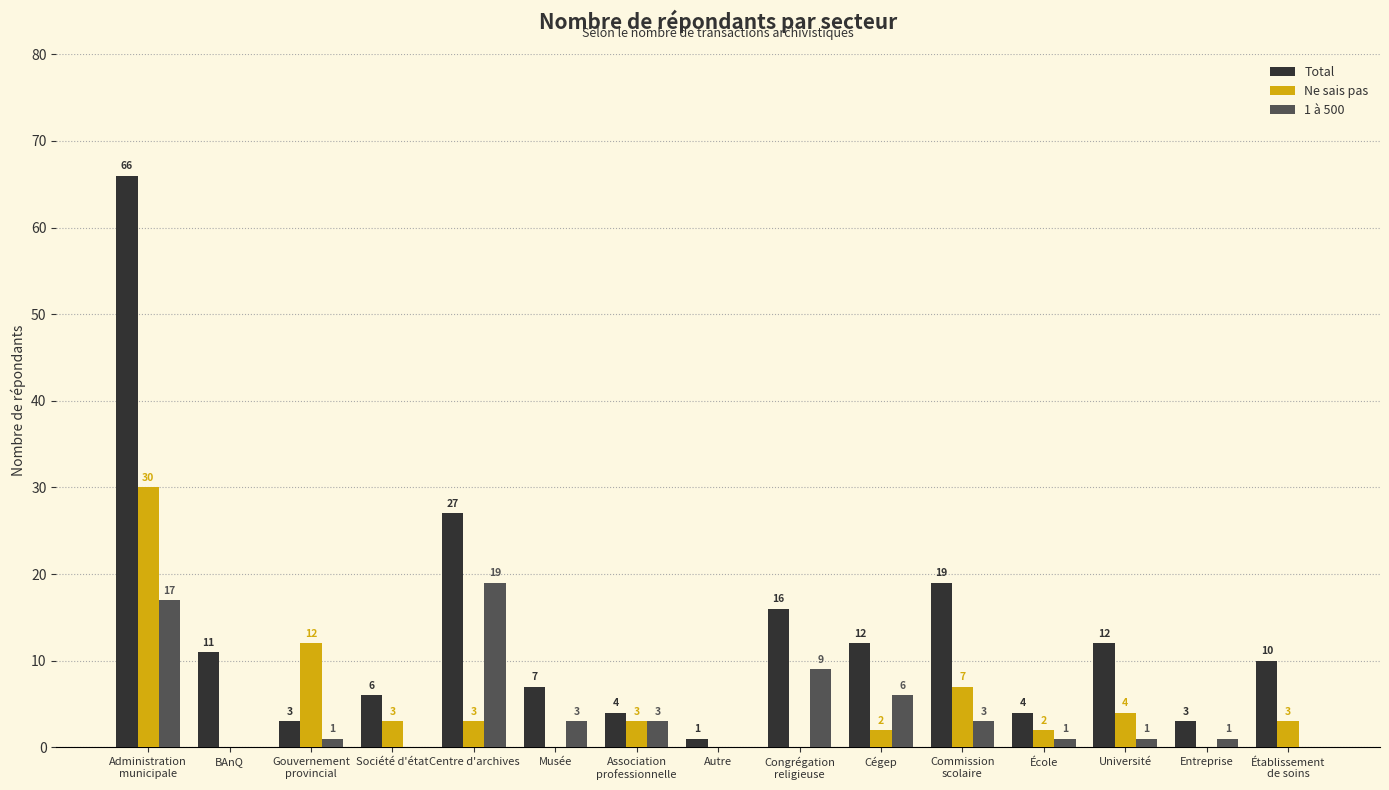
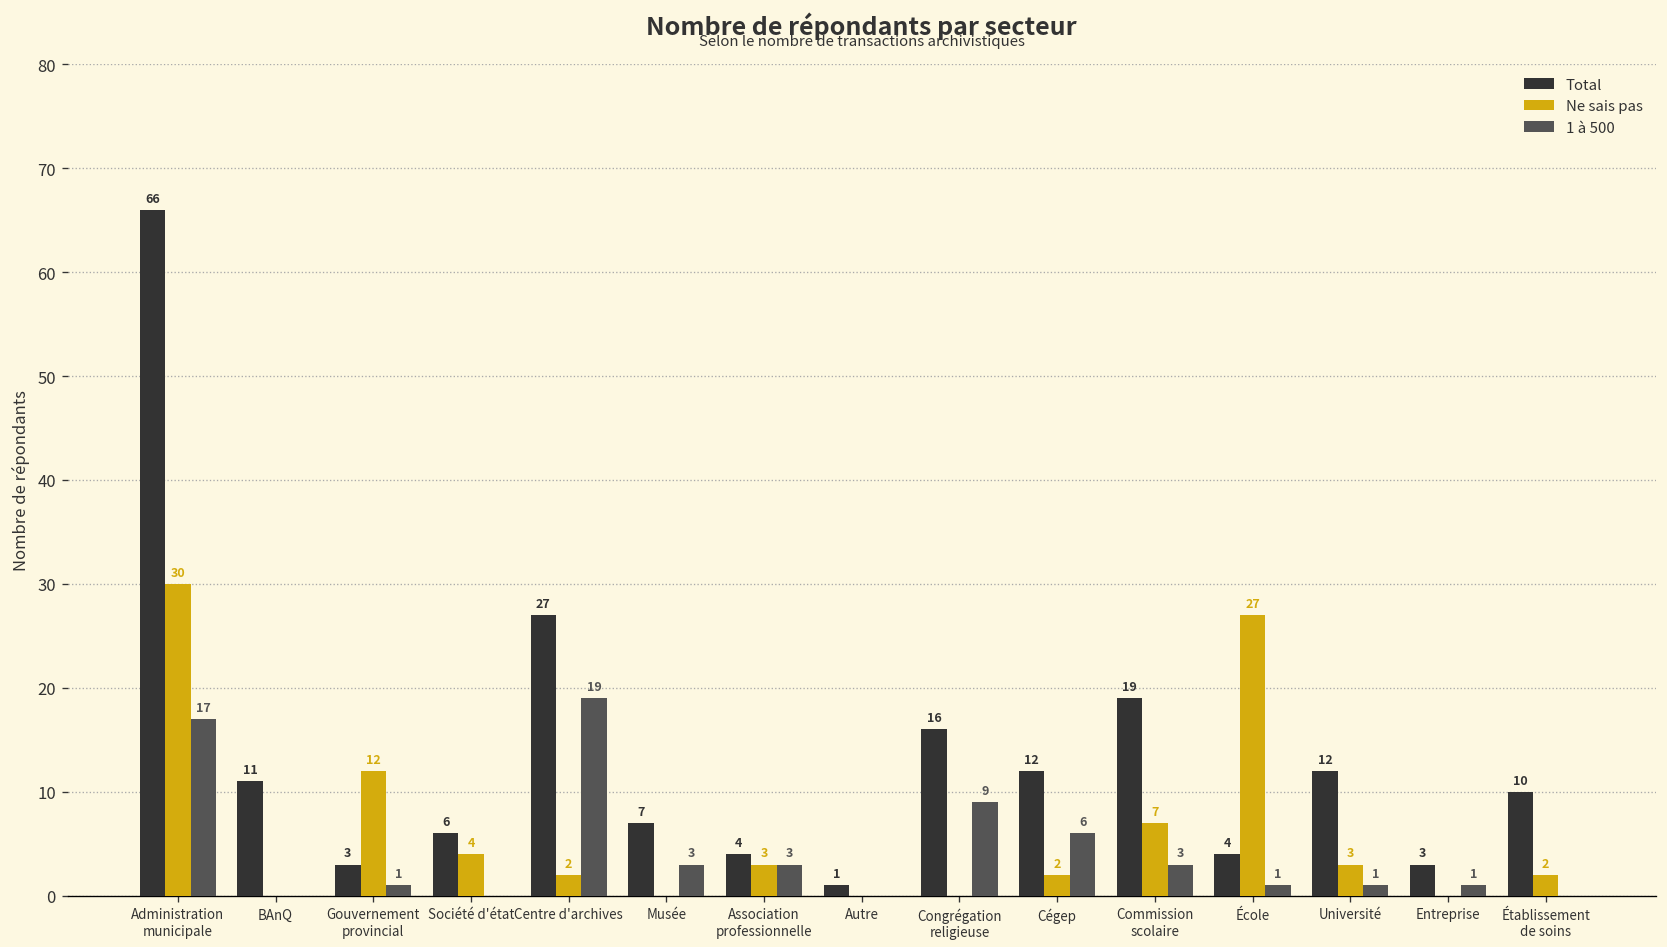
Ne sais pas, Société d'état: 3 -> 4
Ne sais pas, Centre d'archives: 3 -> 2
Ne sais pas, École: 2 -> 27
Ne sais pas, Université: 4 -> 3
Ne sais pas, Établissement de soins: 3 -> 2
